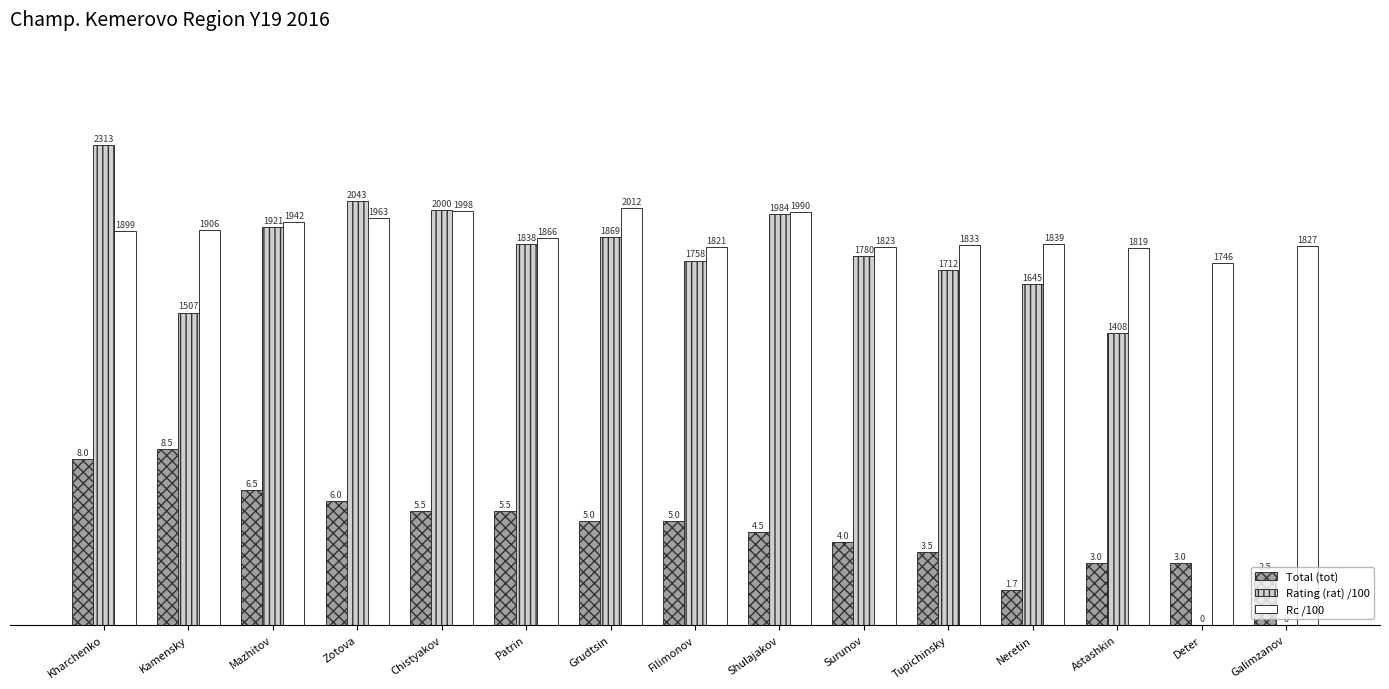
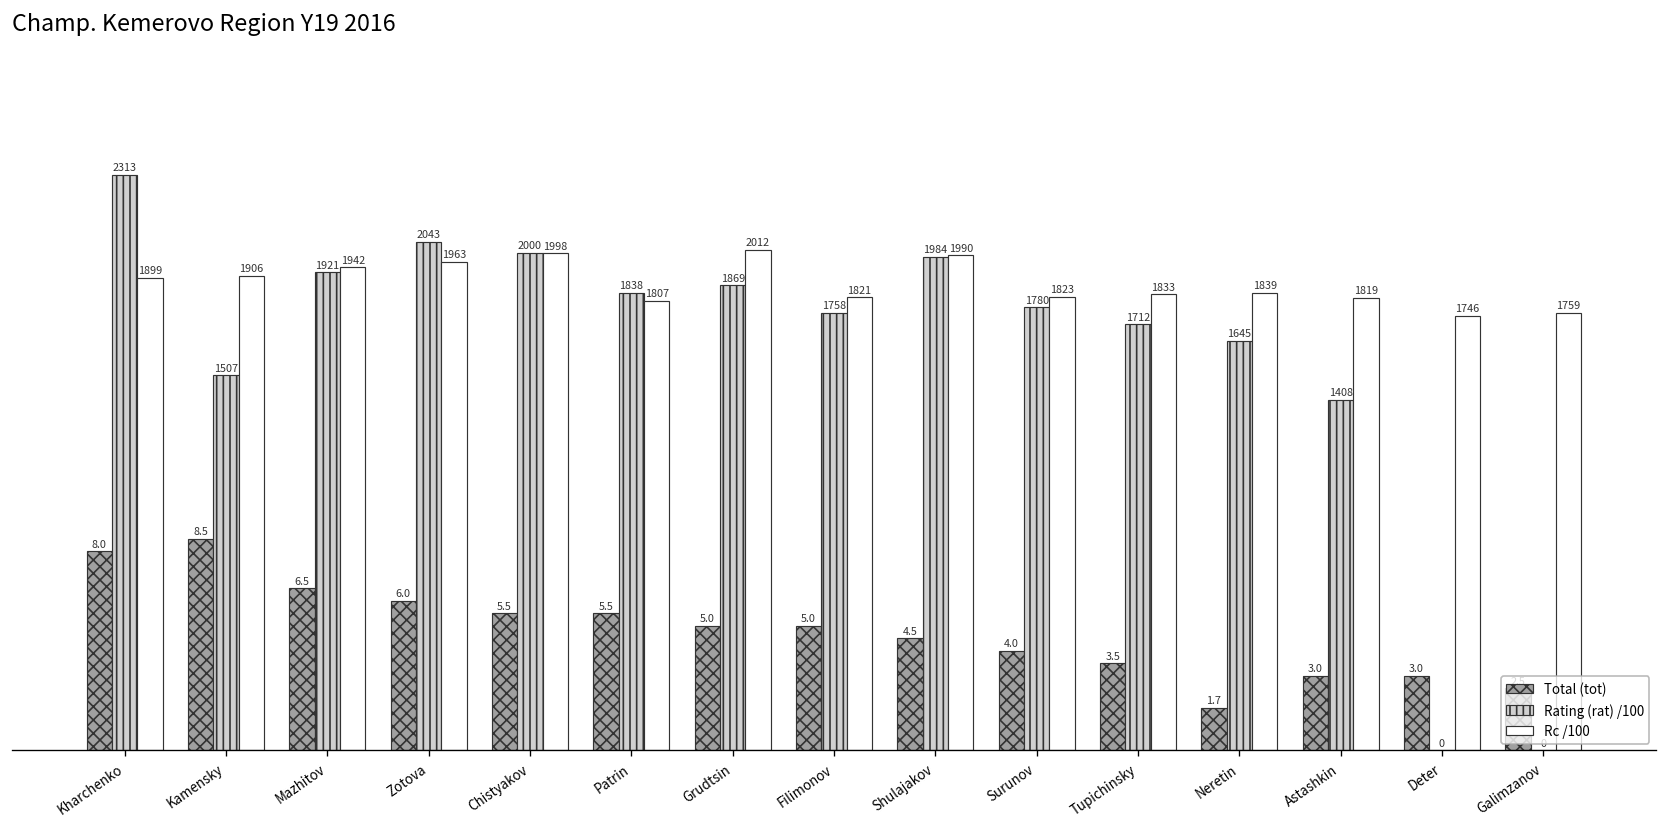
Rc /100, Patrin: 1866 -> 1807
Rc /100, Galimzanov: 1827 -> 1759
